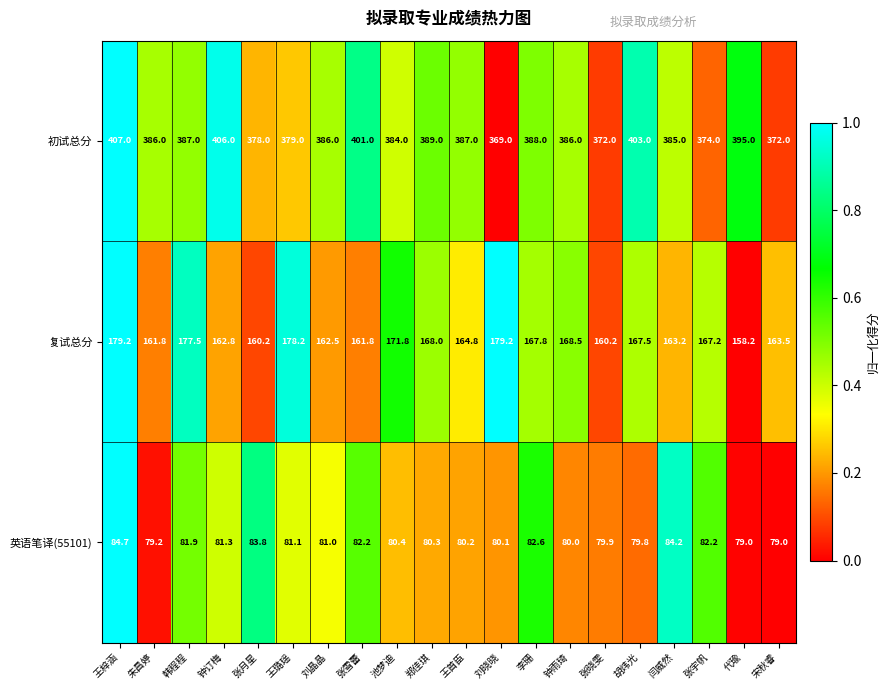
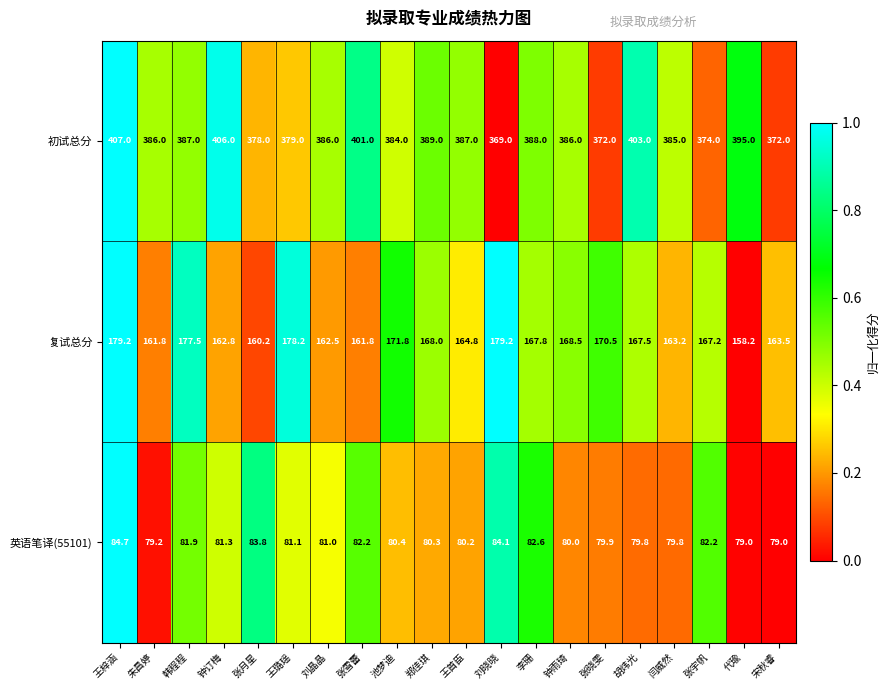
复试总分, 张晓雯: 160.2 -> 170.5
英语笔译(55101), 刘晓晓: 80.1 -> 84.1
英语笔译(55101), 闫威然: 84.2 -> 79.8
